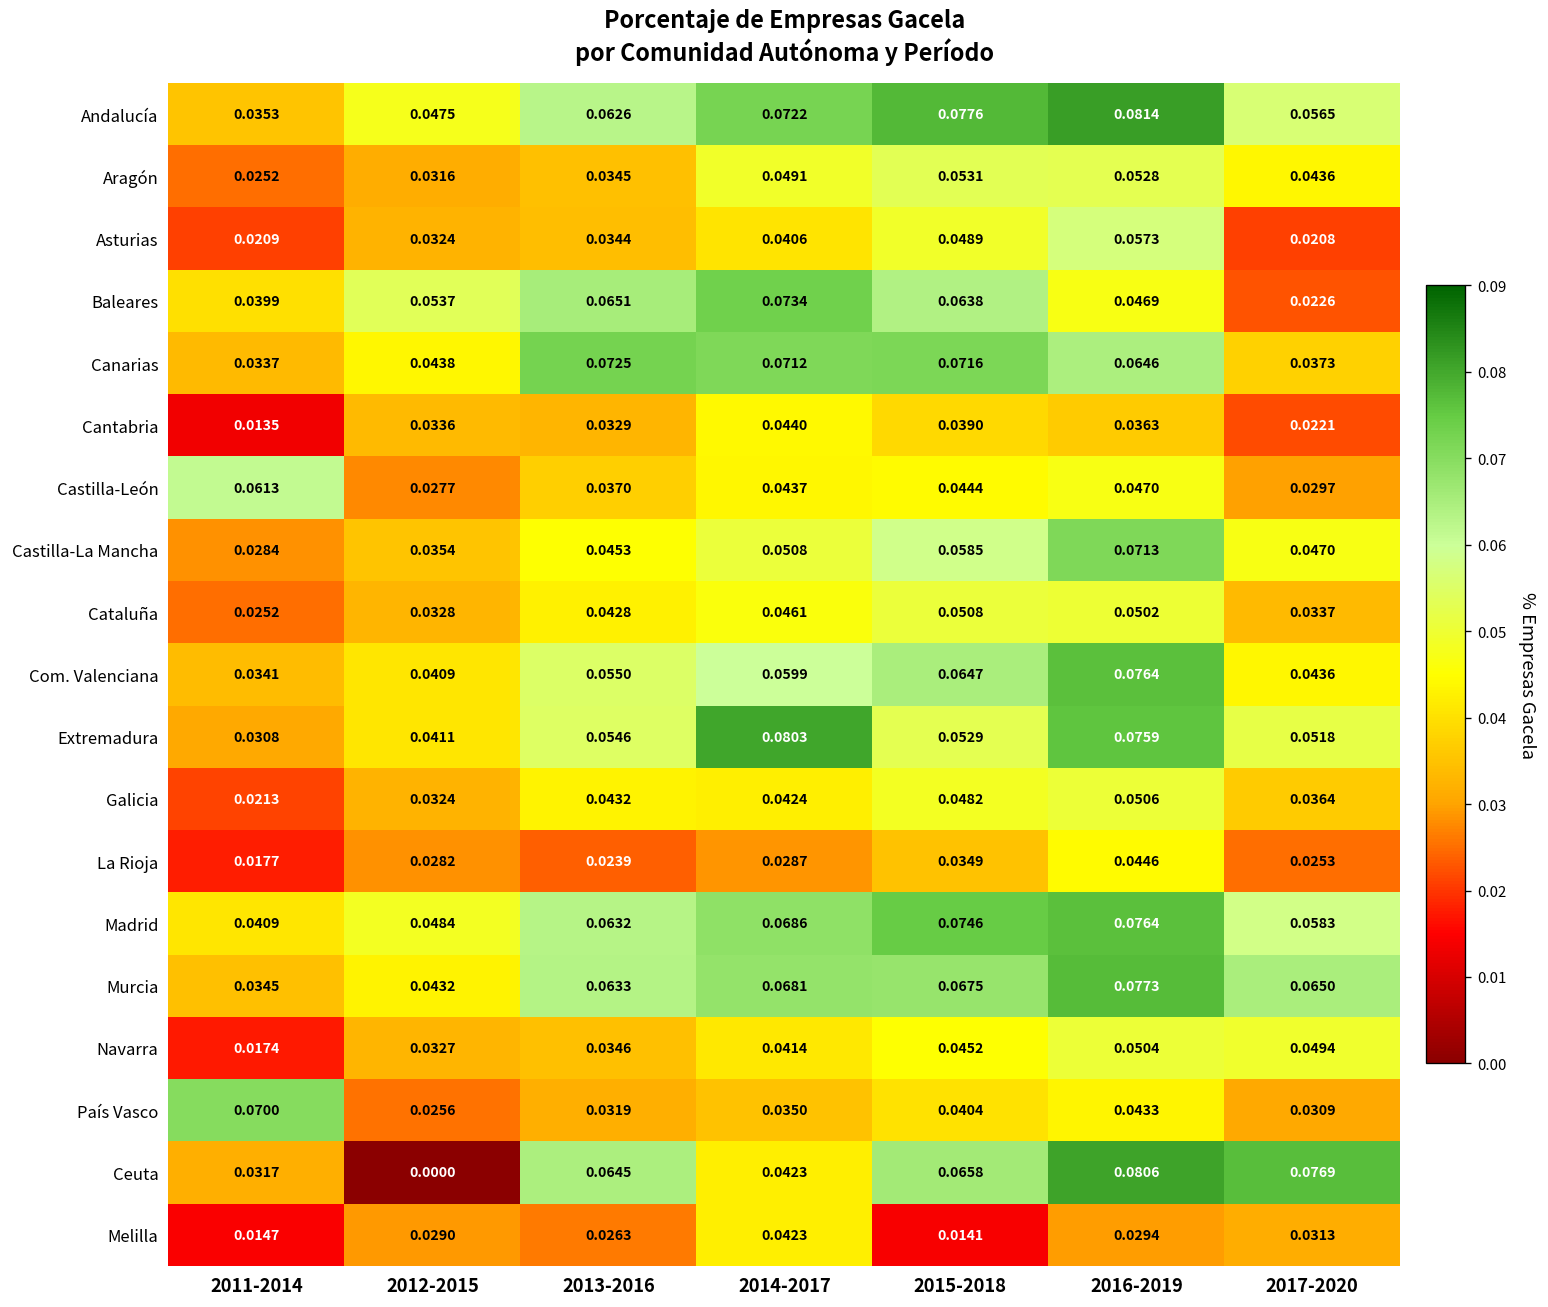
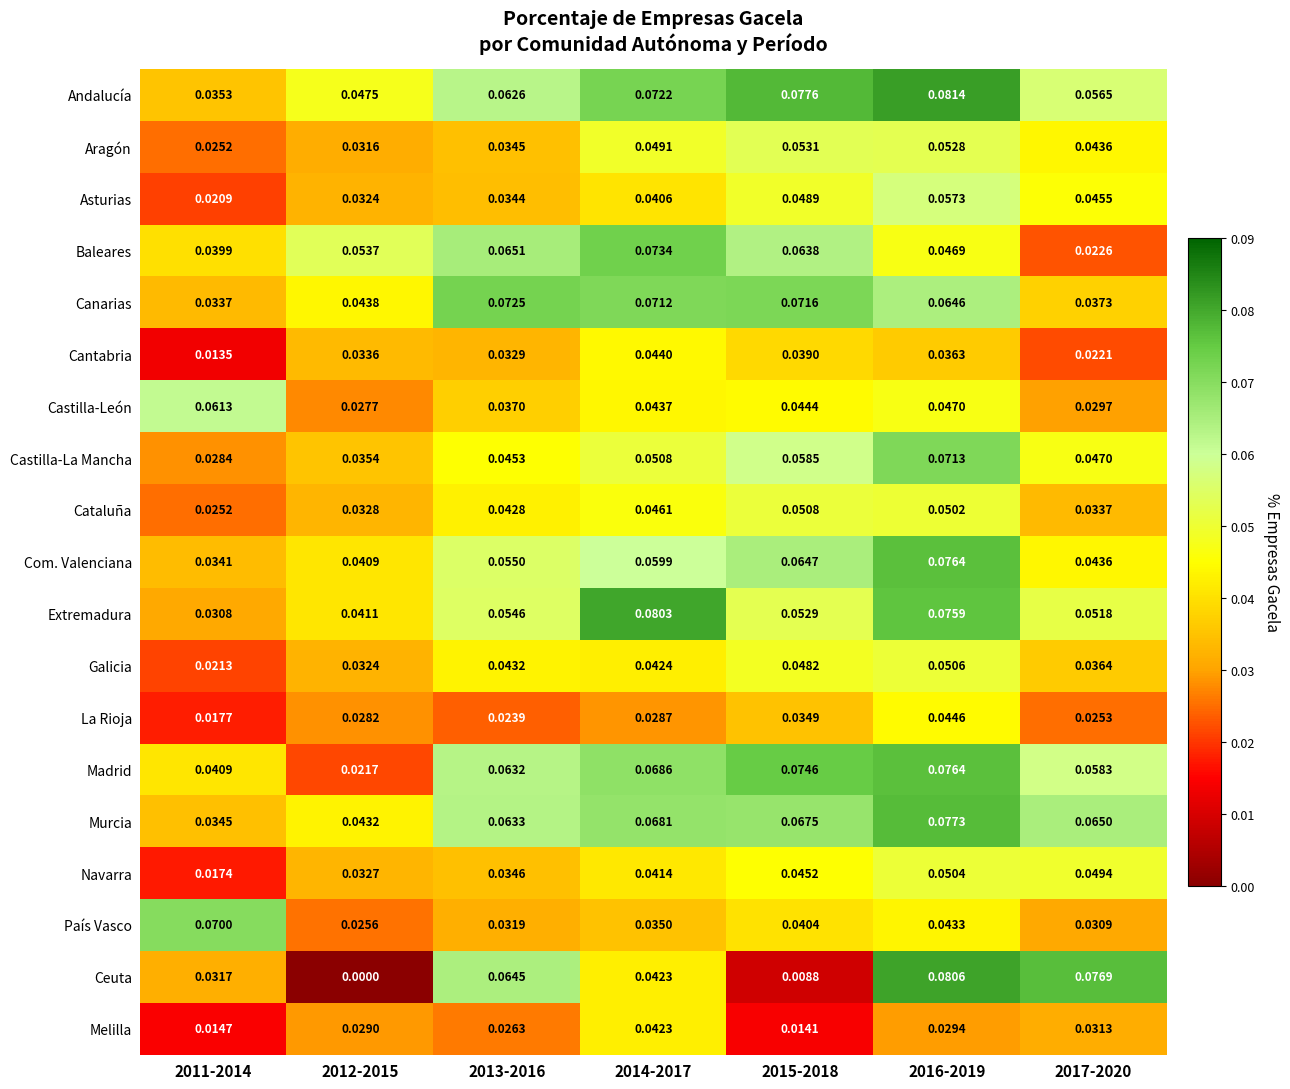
Asturias, 2017-2020: 0.0208 -> 0.0455
Madrid, 2012-2015: 0.0484 -> 0.0217
Ceuta, 2015-2018: 0.0658 -> 0.0088
